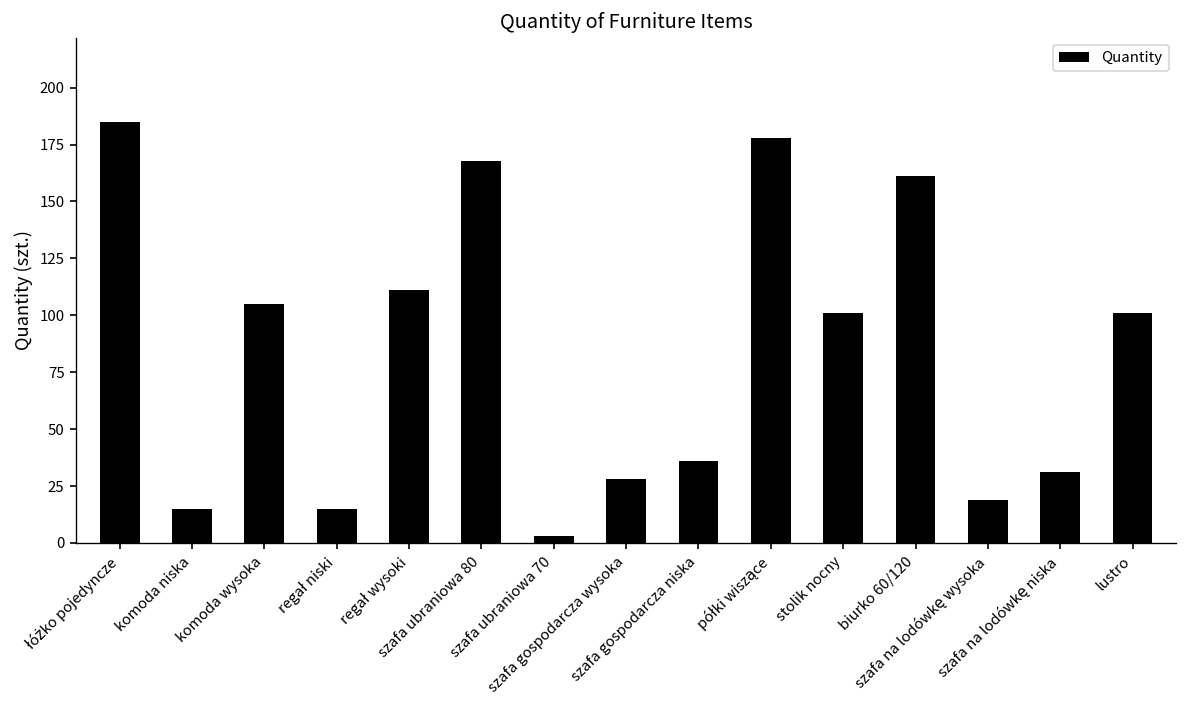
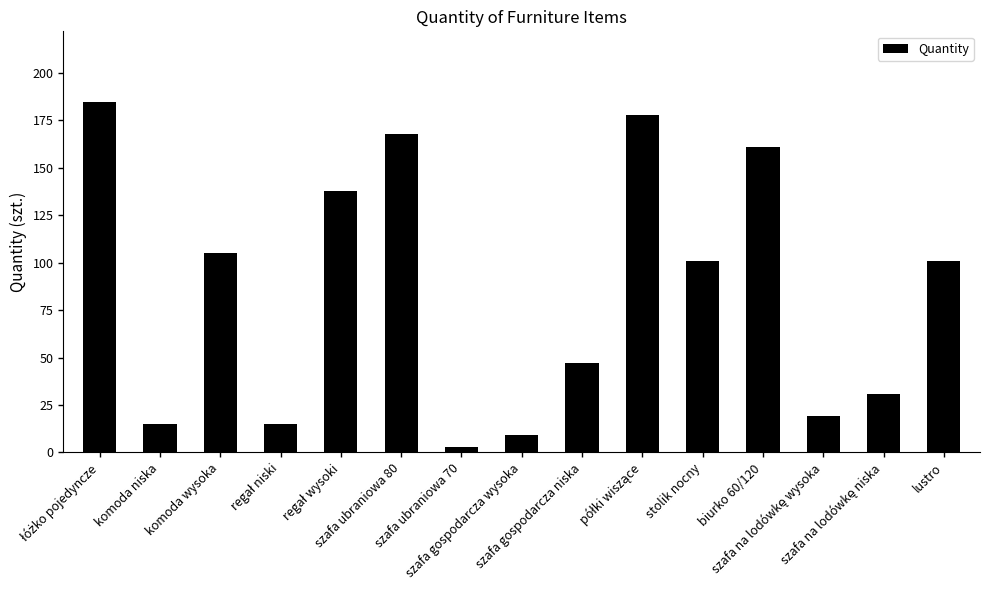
regał wysoki: 111 -> 138
szafa gospodarcza wysoka: 28 -> 9
szafa gospodarcza niska: 36 -> 47
